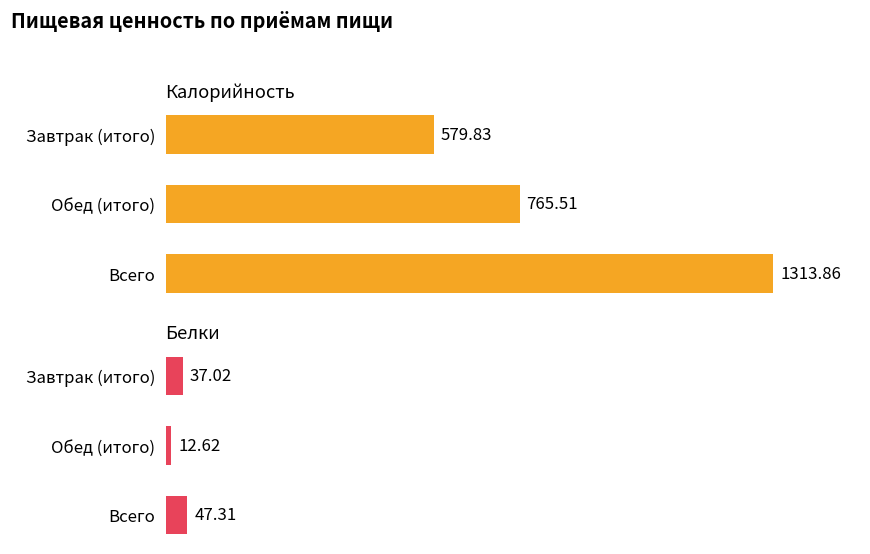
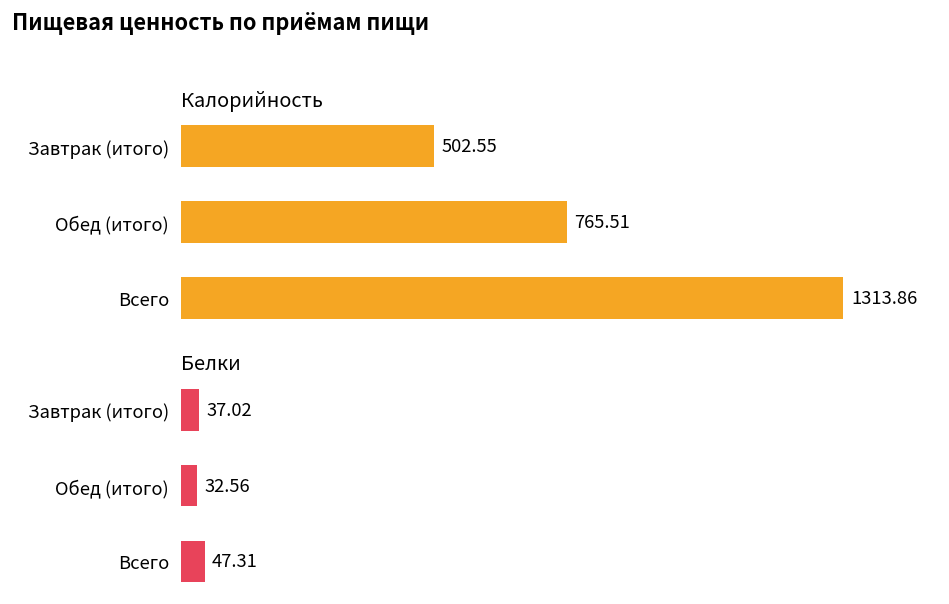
Калорийность, Завтрак (итого): 579.83 -> 502.55
Белки, Обед (итого): 12.62 -> 32.56
